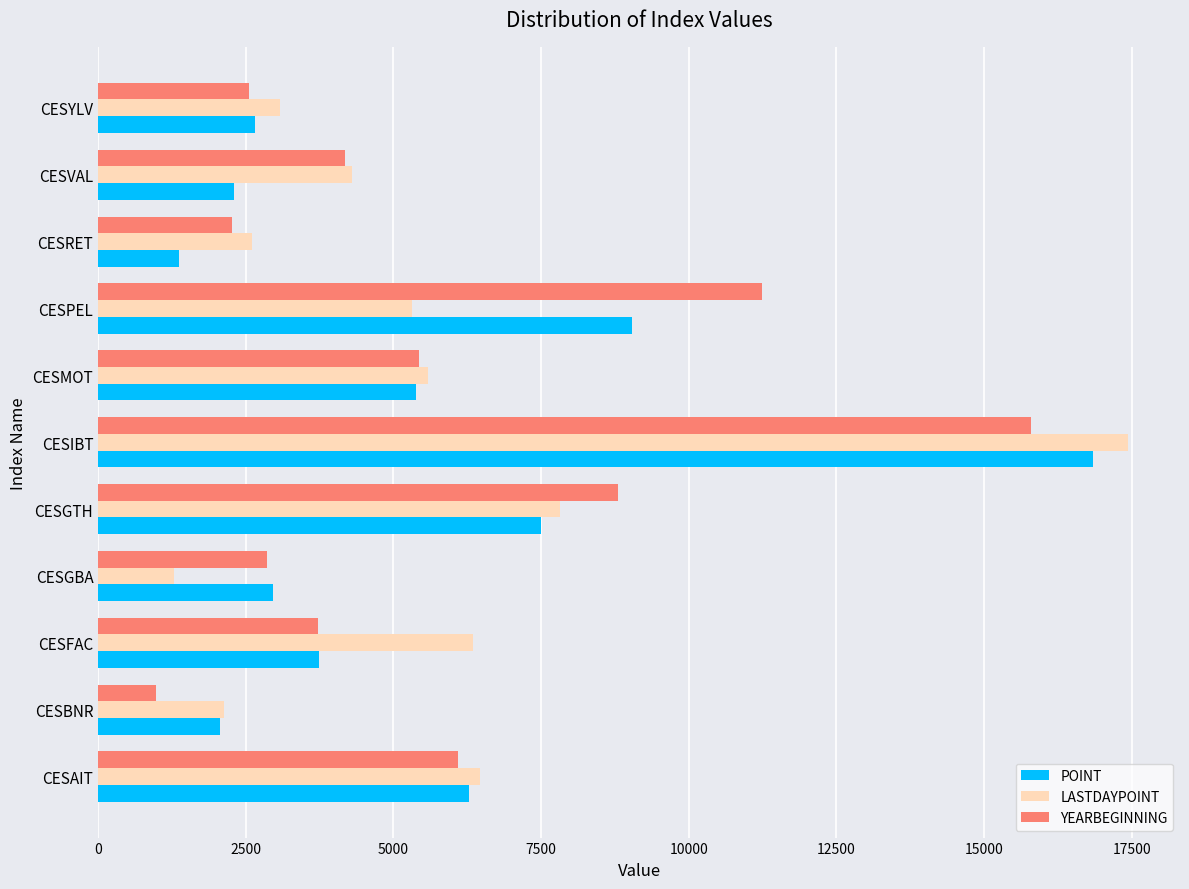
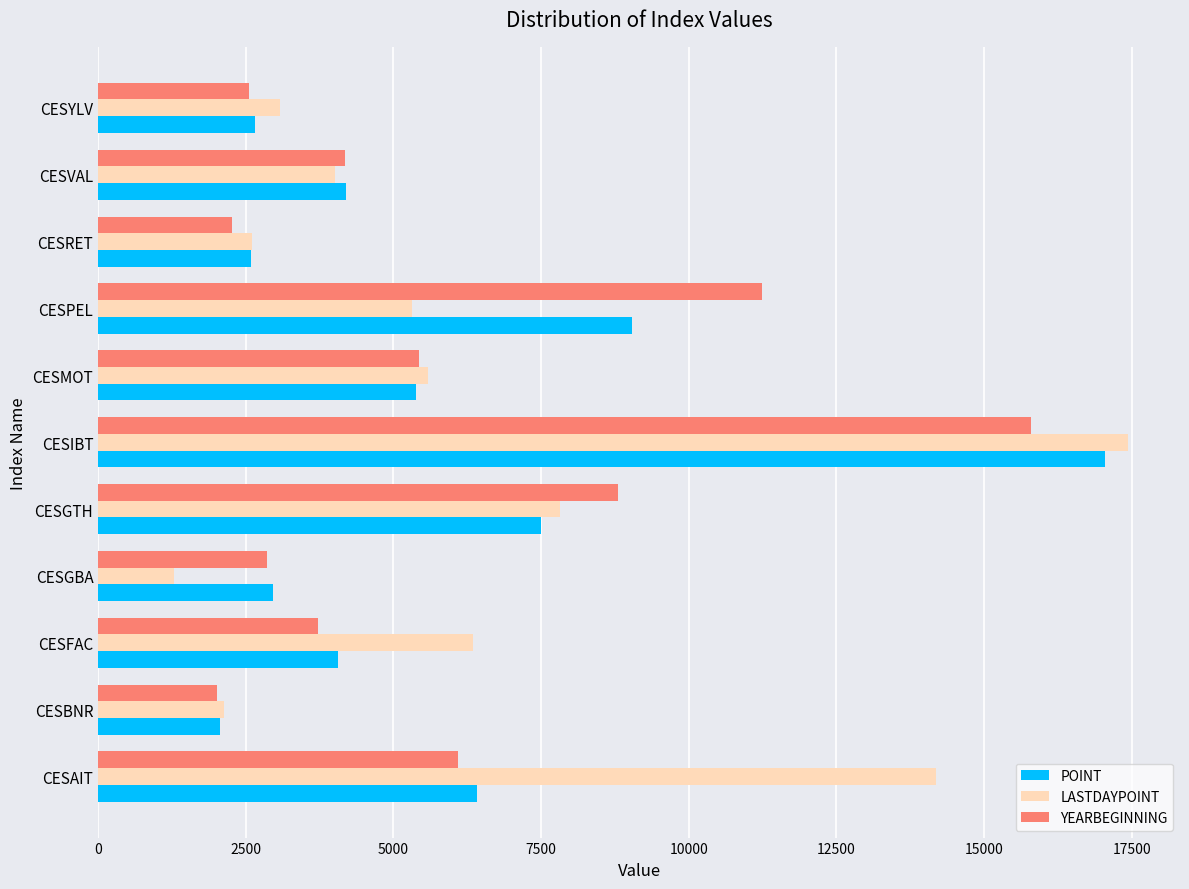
LASTDAYPOINT, CESVAL: 4300 -> 4000
POINT, CESVAL: 2300 -> 4200
POINT, CESRET: 1400 -> 2600
POINT, CESIBT: 16900 -> 17100
POINT, CESFAC: 3700 -> 4100
YEARBEGINNING, CESBNR: 1000 -> 2000
LASTDAYPOINT, CESAIT: 6500 -> 14200
POINT, CESAIT: 6300 -> 6400
